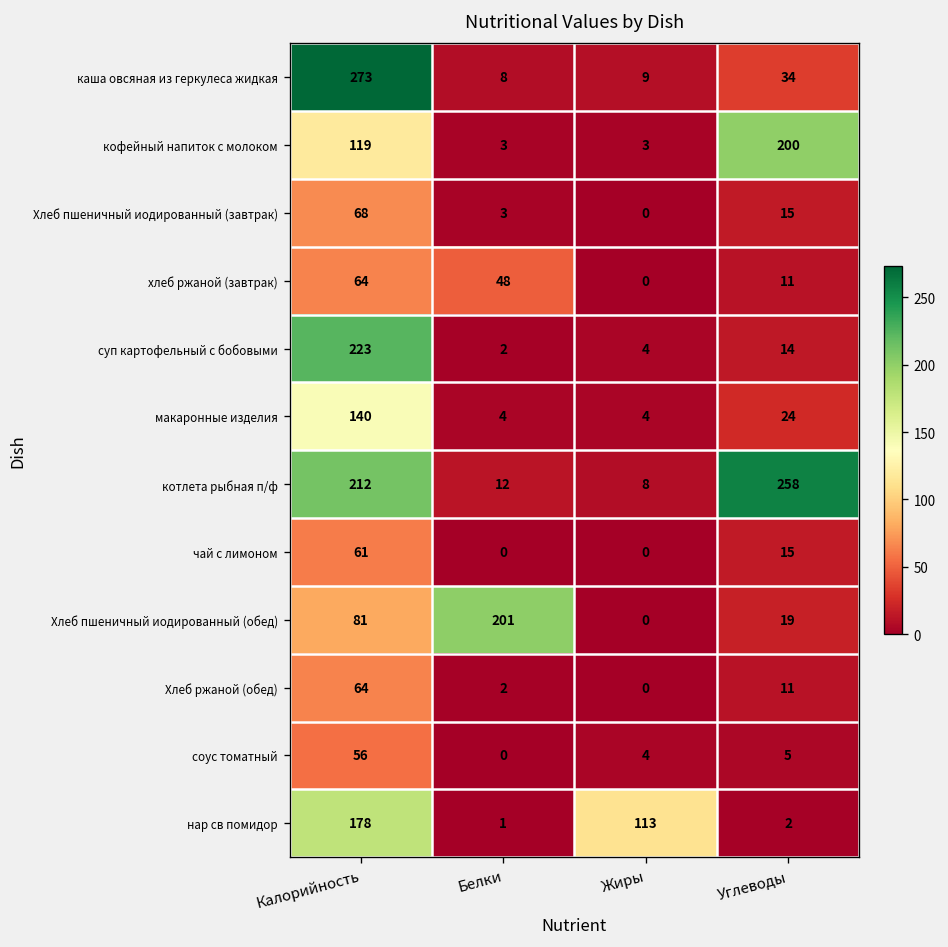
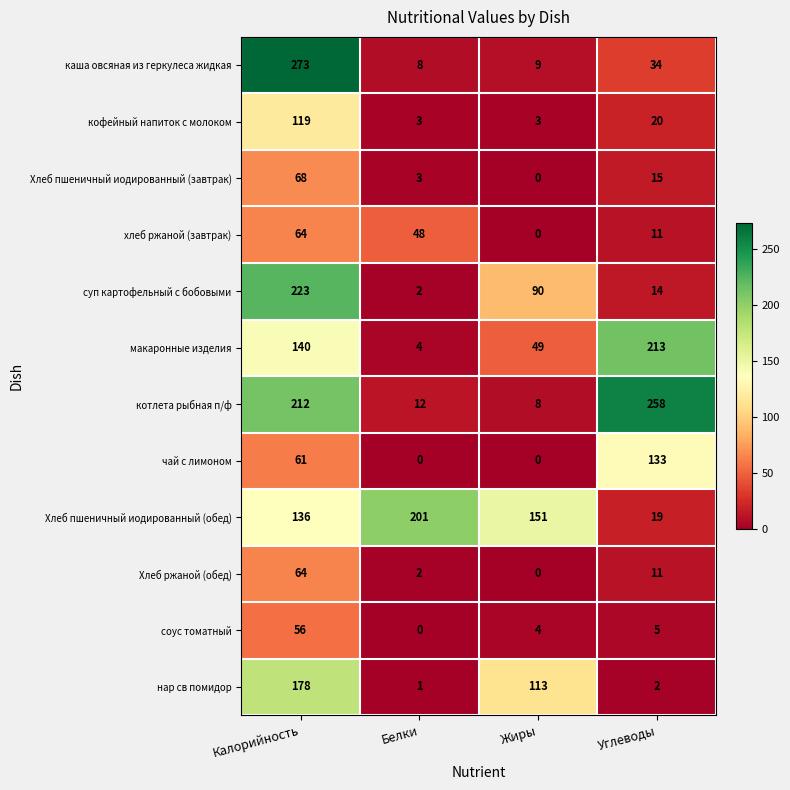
кофейный напиток с молоком, Углеводы: 200 -> 20
суп картофельный с бобовыми, Жиры: 4 -> 90
макаронные изделия, Жиры: 4 -> 49
макаронные изделия, Углеводы: 24 -> 213
чай с лимоном, Углеводы: 15 -> 133
Хлеб пшеничный иодированный (обед), Калорийность: 81 -> 136
Хлеб пшеничный иодированный (обед), Жиры: 0 -> 151
